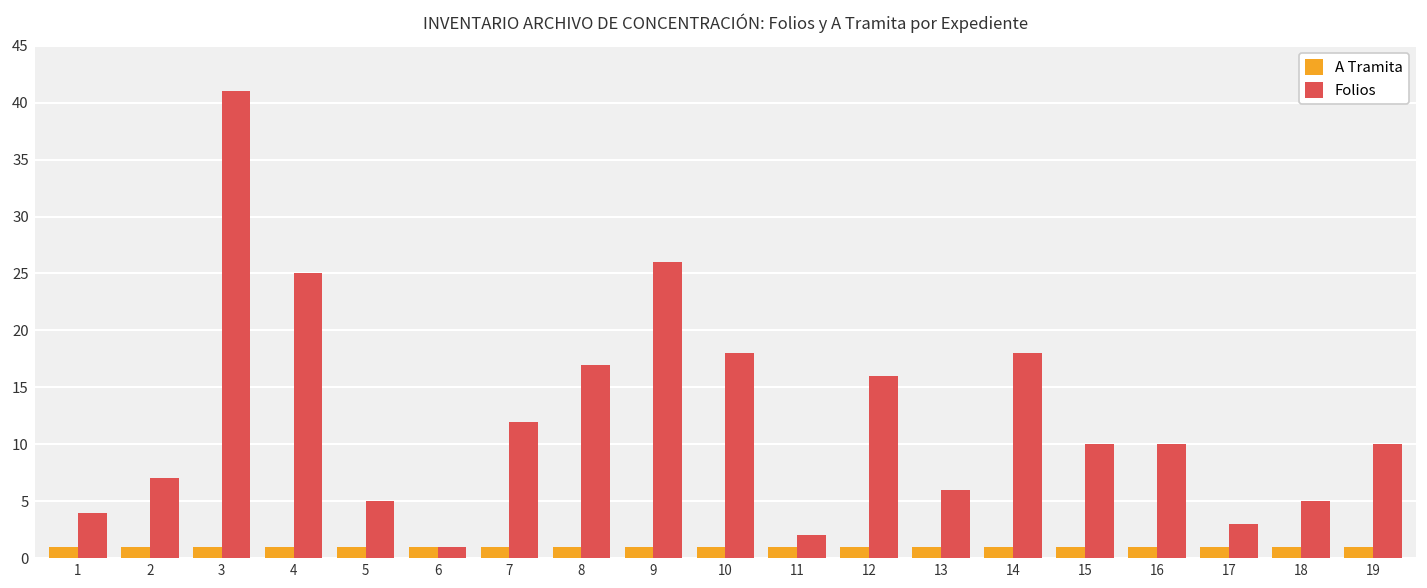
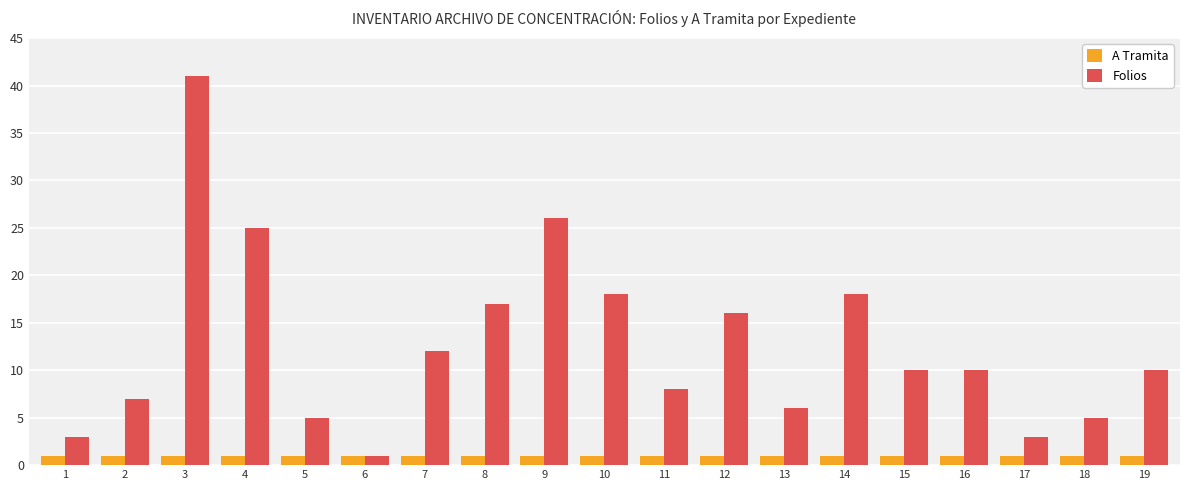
Folios, 1: 4 -> 3
Folios, 11: 2 -> 8
